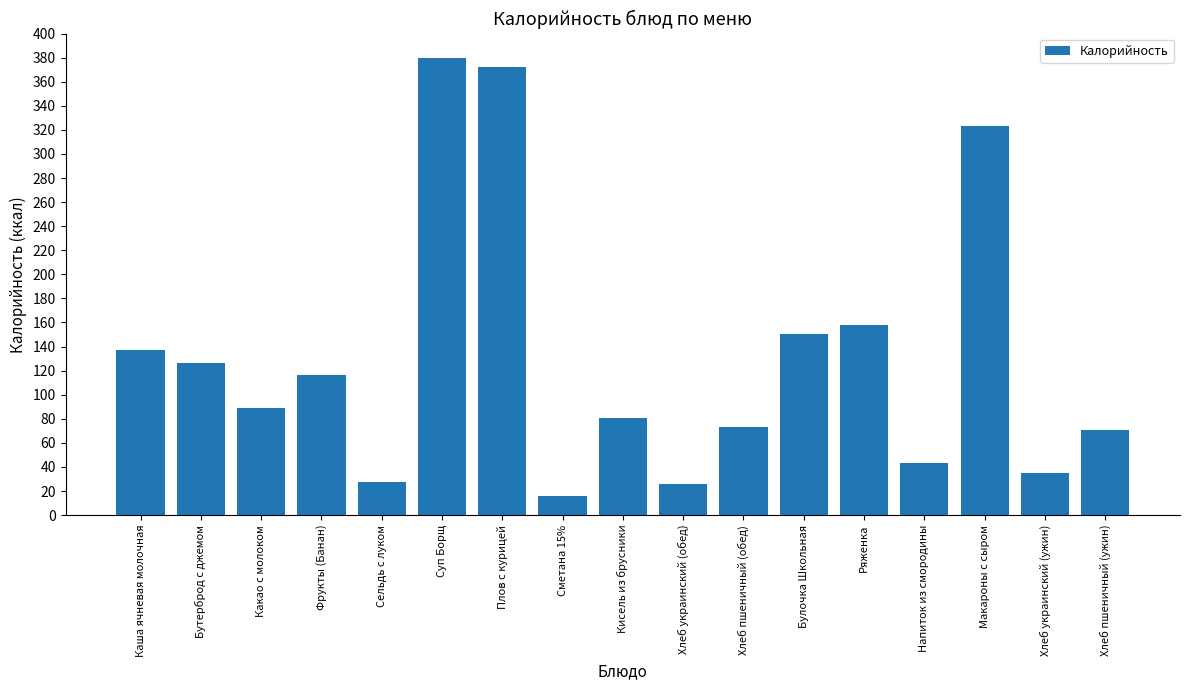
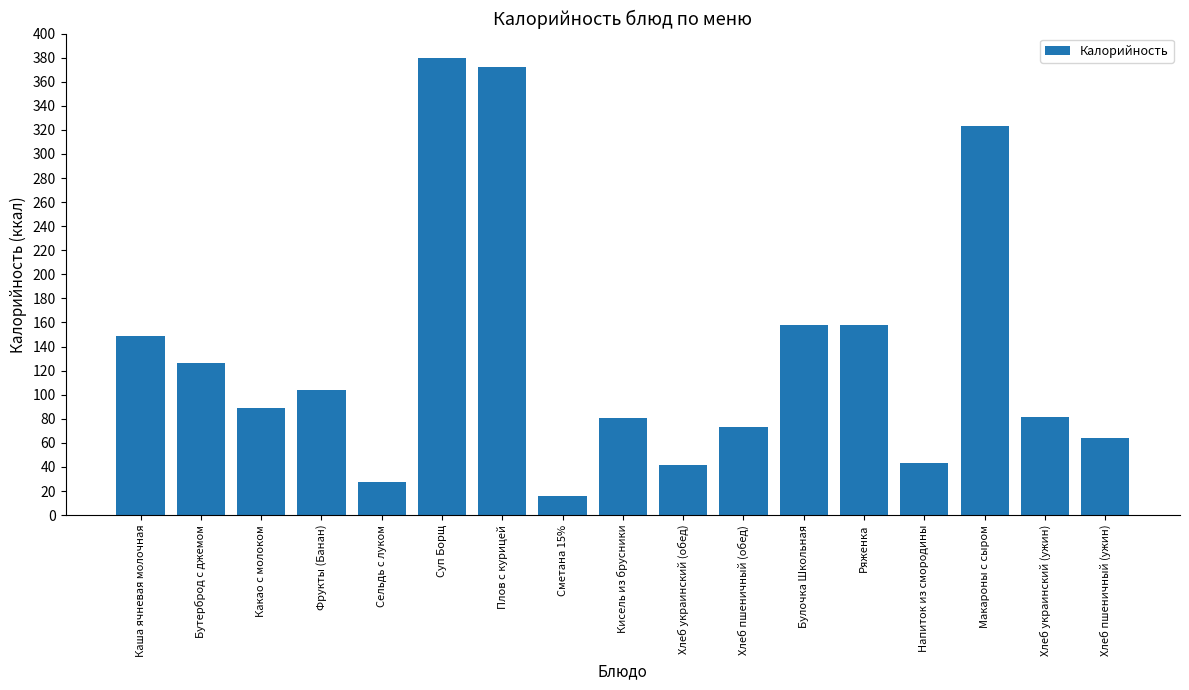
Каша ячневая молочная: 137 -> 149
Фрукты (Банан): 117 -> 104
Хлеб украинский (обед): 26 -> 42
Булочка Школьная: 151 -> 158
Хлеб украинский (ужин): 35 -> 82
Хлеб пшеничный (ужин): 71 -> 64
